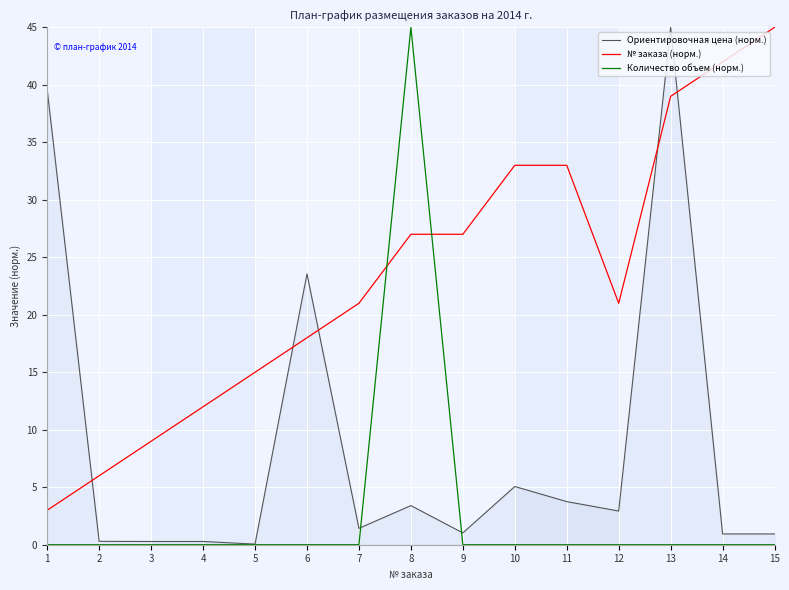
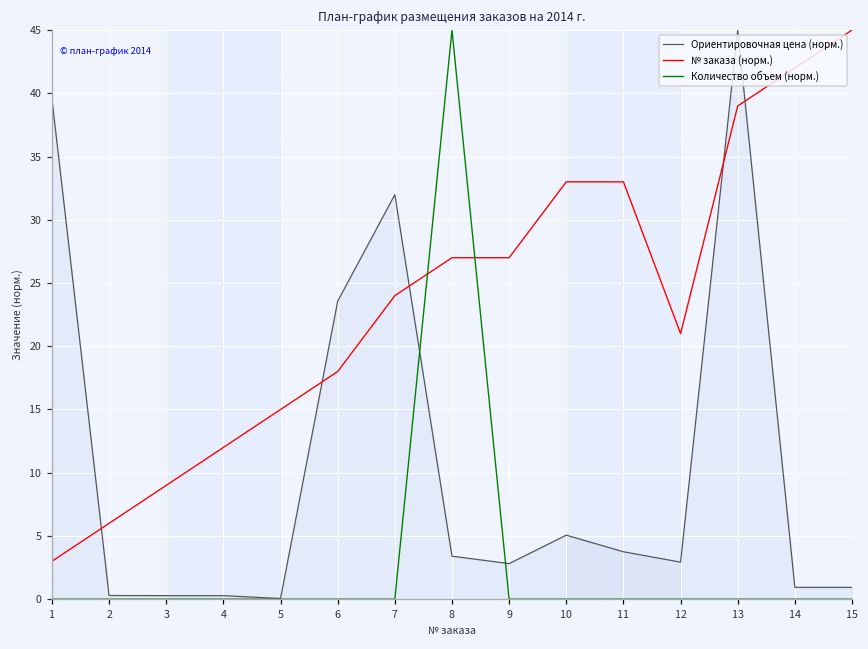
Ориентировочная цена (норм.), 7: 1.4 -> 32.0
№ заказа (норм.), 7: 21.0 -> 24.0
Ориентировочная цена (норм.), 9: 1.0 -> 2.8
